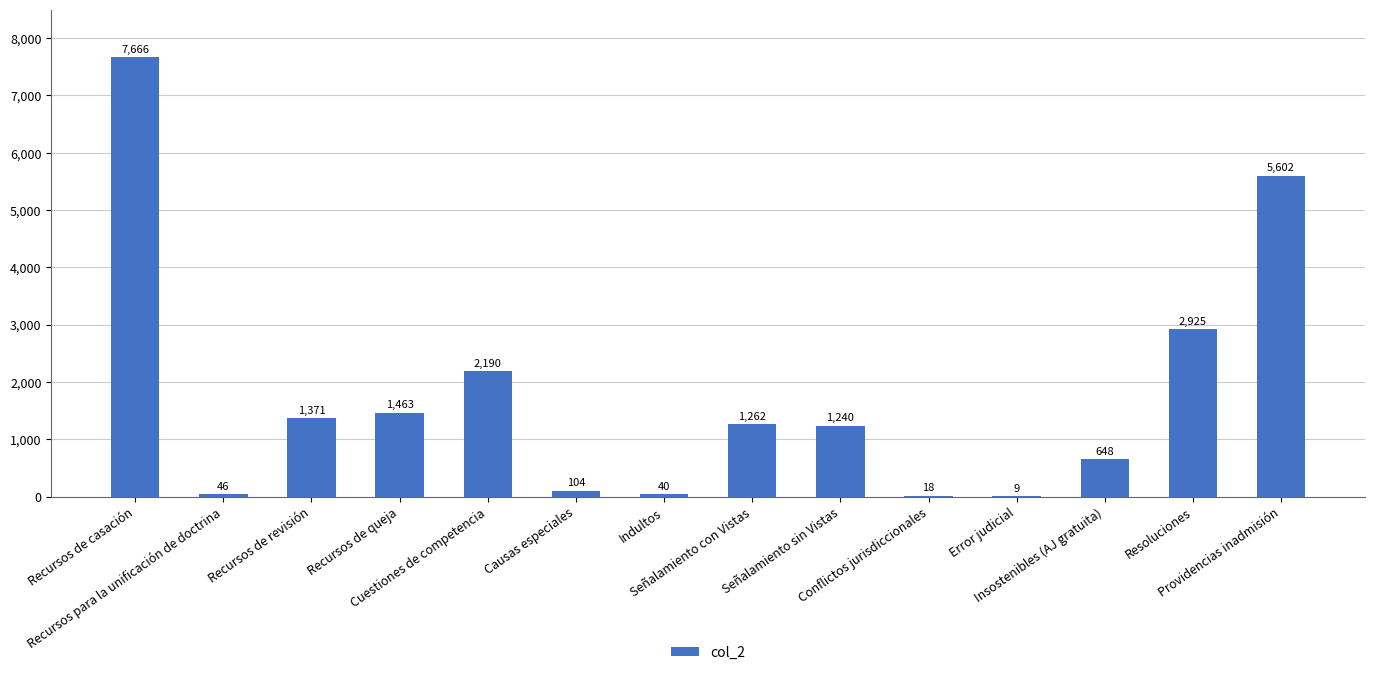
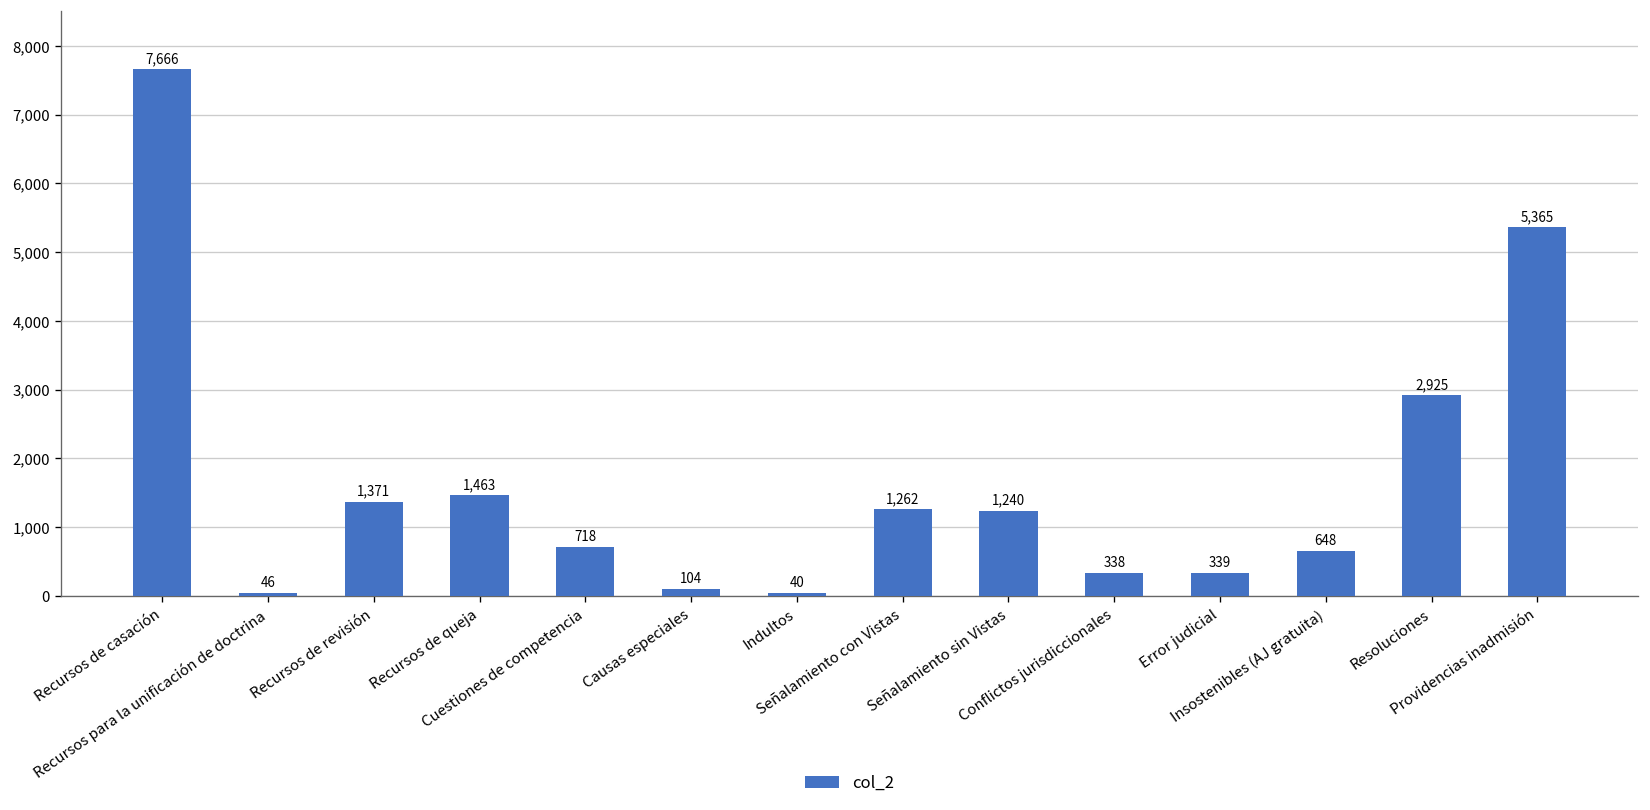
Cuestiones de competencia: 2,190 -> 718
Conflictos jurisdiccionales: 18 -> 338
Error judicial: 9 -> 339
Providencias inadmisión: 5,602 -> 5,365
